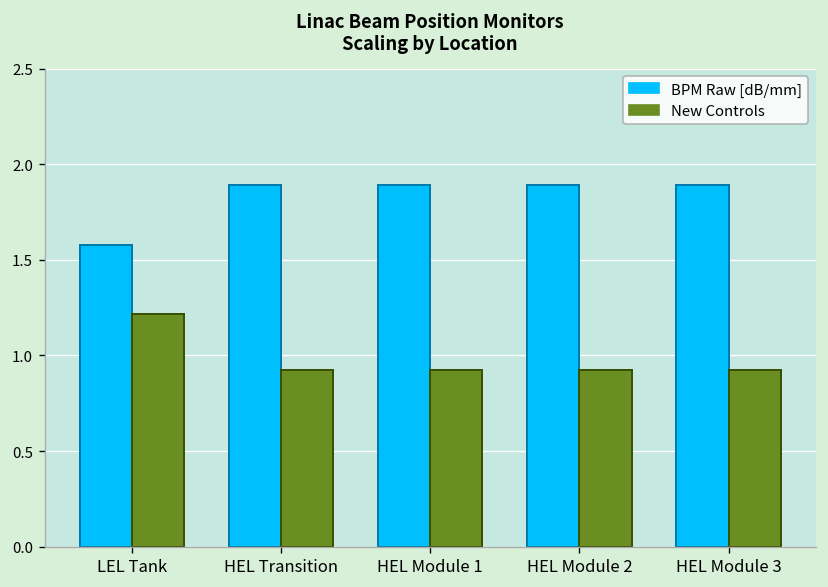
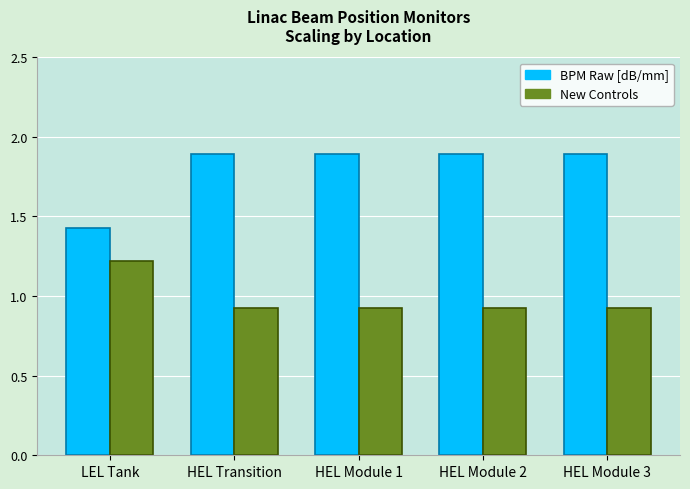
BPM Raw [dB/mm], LEL Tank: 1.58 -> 1.43
